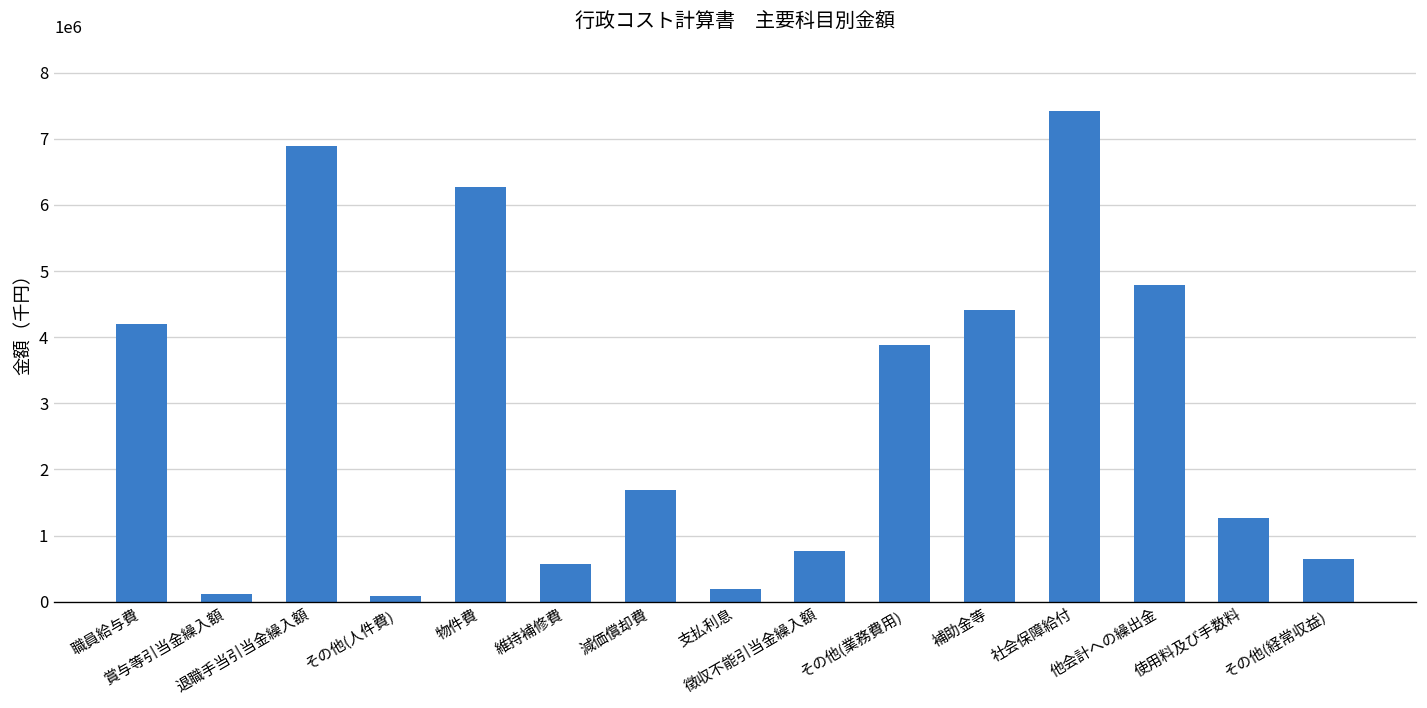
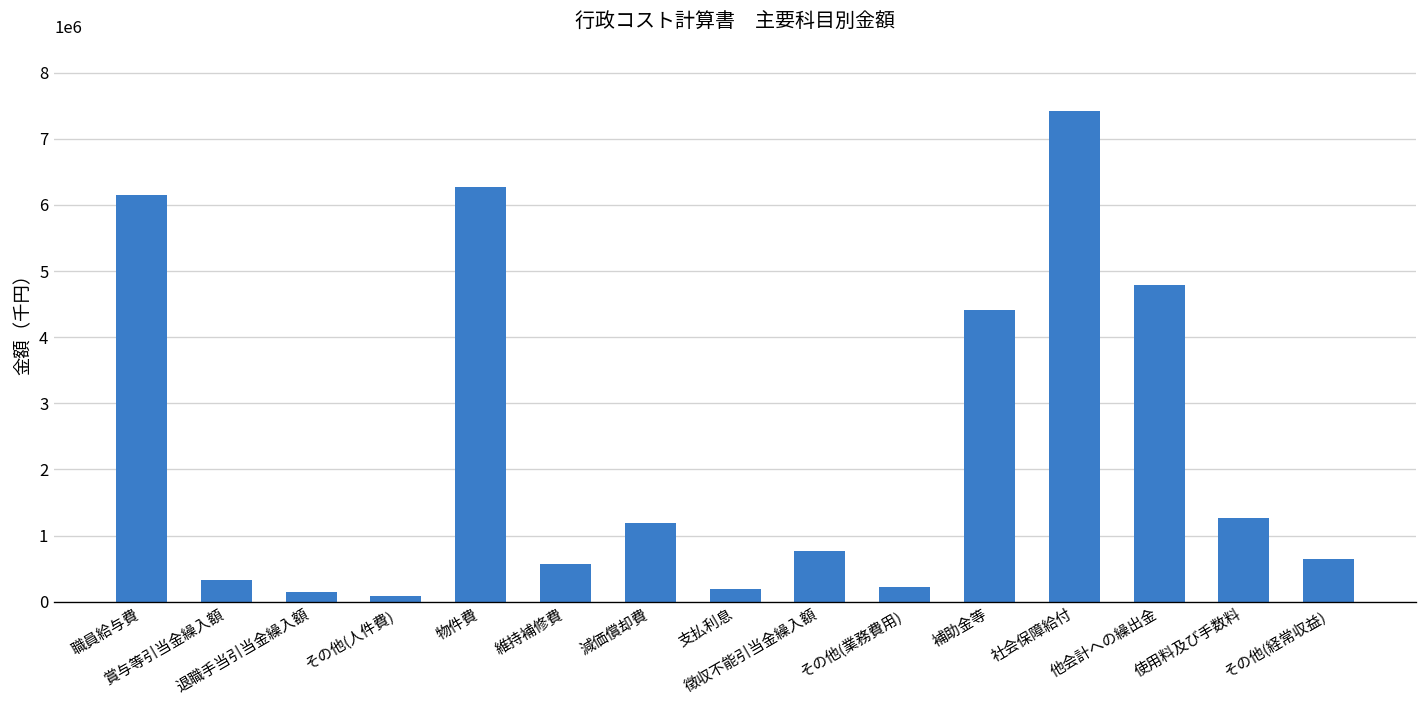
職員給与費: 4200000 -> 6200000
賞与等引当金繰入額: 100000 -> 300000
退職手当引当金繰入額: 6900000 -> 100000
減価償却費: 1700000 -> 1200000
その他(業務費用): 3900000 -> 200000
